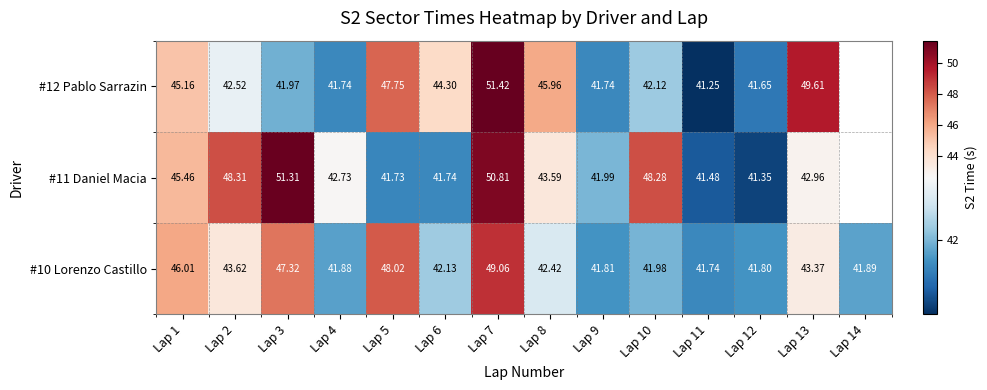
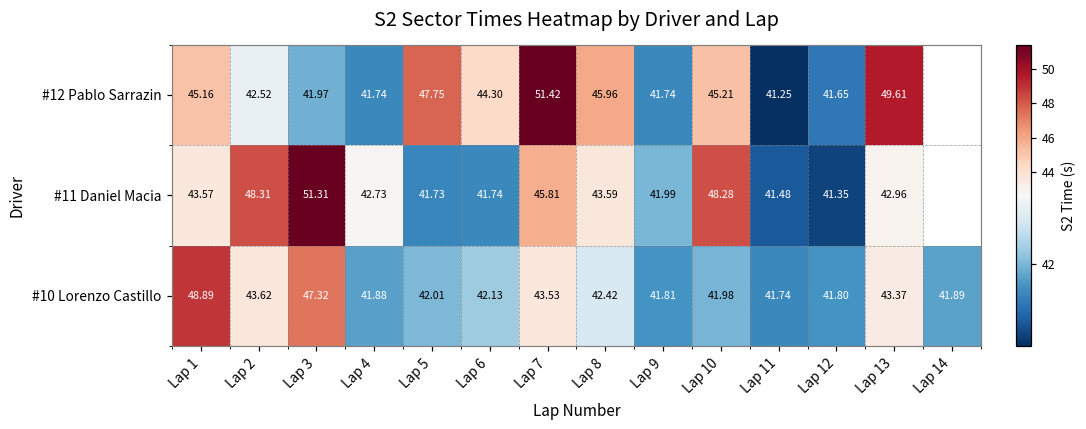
#12 Pablo Sarrazin, Lap 10: 42.12 -> 45.21
#11 Daniel Macia, Lap 1: 45.46 -> 43.57
#11 Daniel Macia, Lap 7: 50.81 -> 45.81
#10 Lorenzo Castillo, Lap 1: 46.01 -> 48.89
#10 Lorenzo Castillo, Lap 5: 48.02 -> 42.01
#10 Lorenzo Castillo, Lap 7: 49.06 -> 43.53
